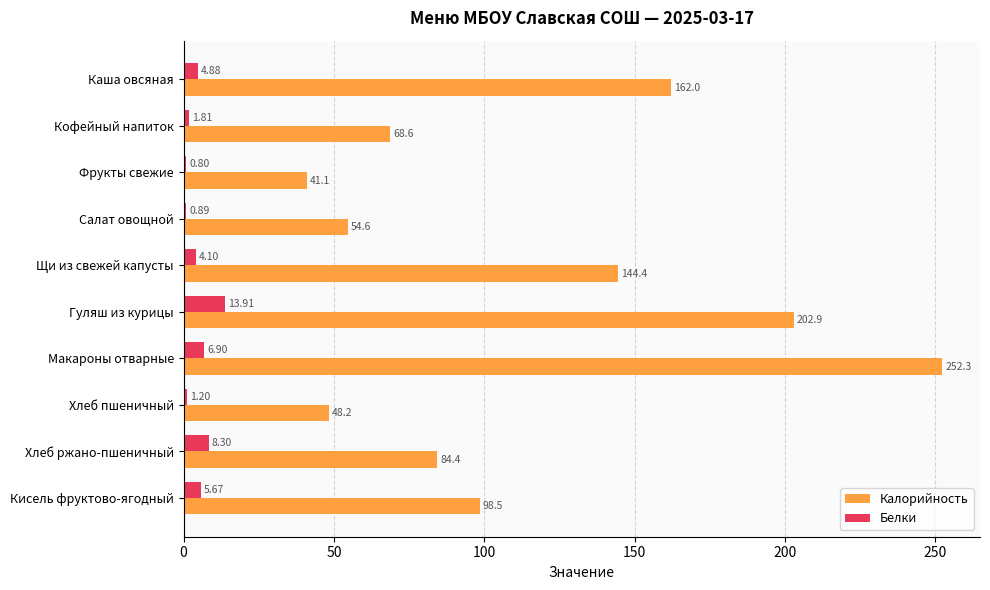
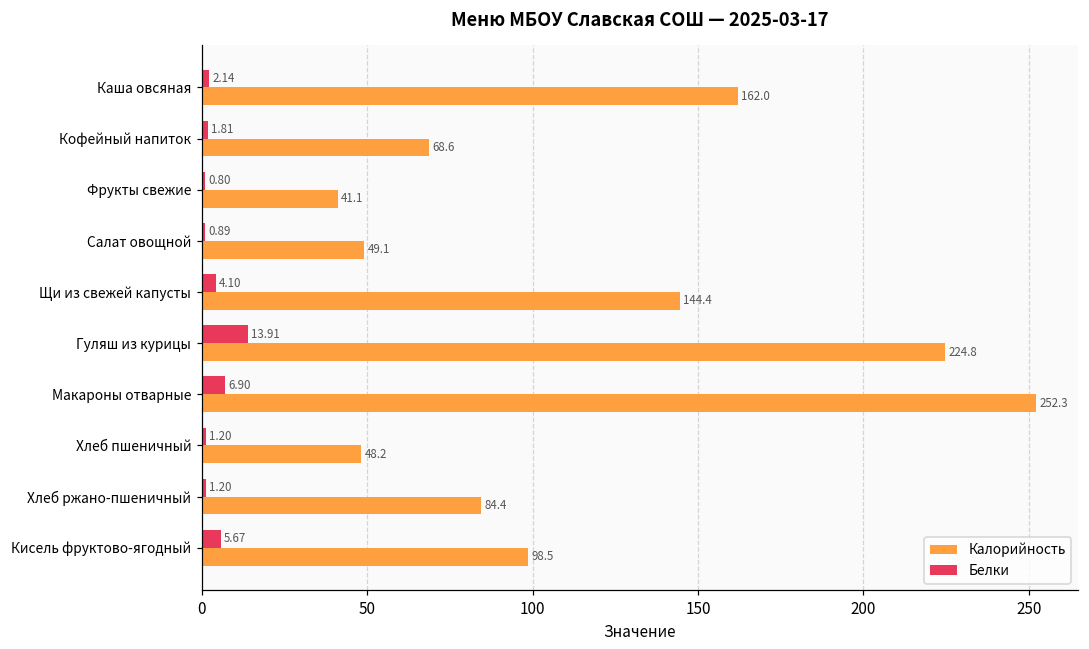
Белки, Каша овсяная: 4.88 -> 2.14
Калорийность, Салат овощной: 54.6 -> 49.1
Калорийность, Гуляш из курицы: 202.9 -> 224.8
Белки, Хлеб ржано-пшеничный: 8.30 -> 1.20
